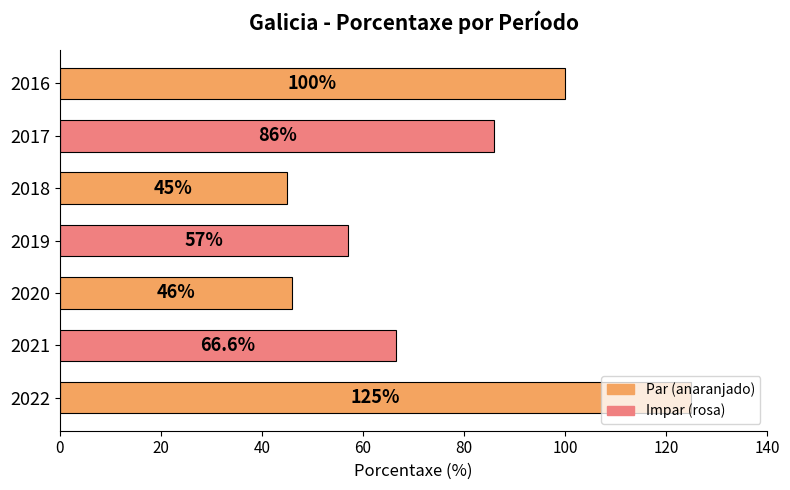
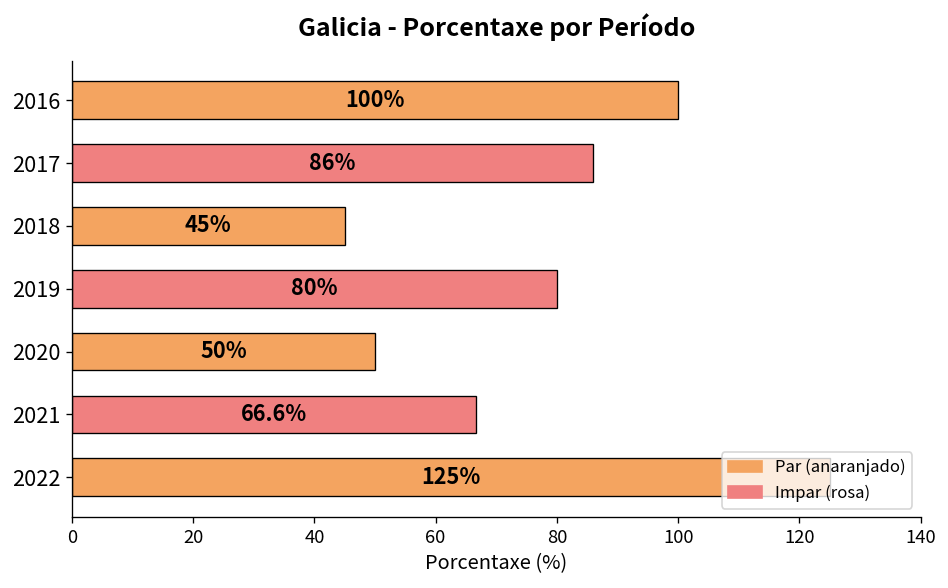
2019: 57% -> 80%
2020: 46% -> 50%
